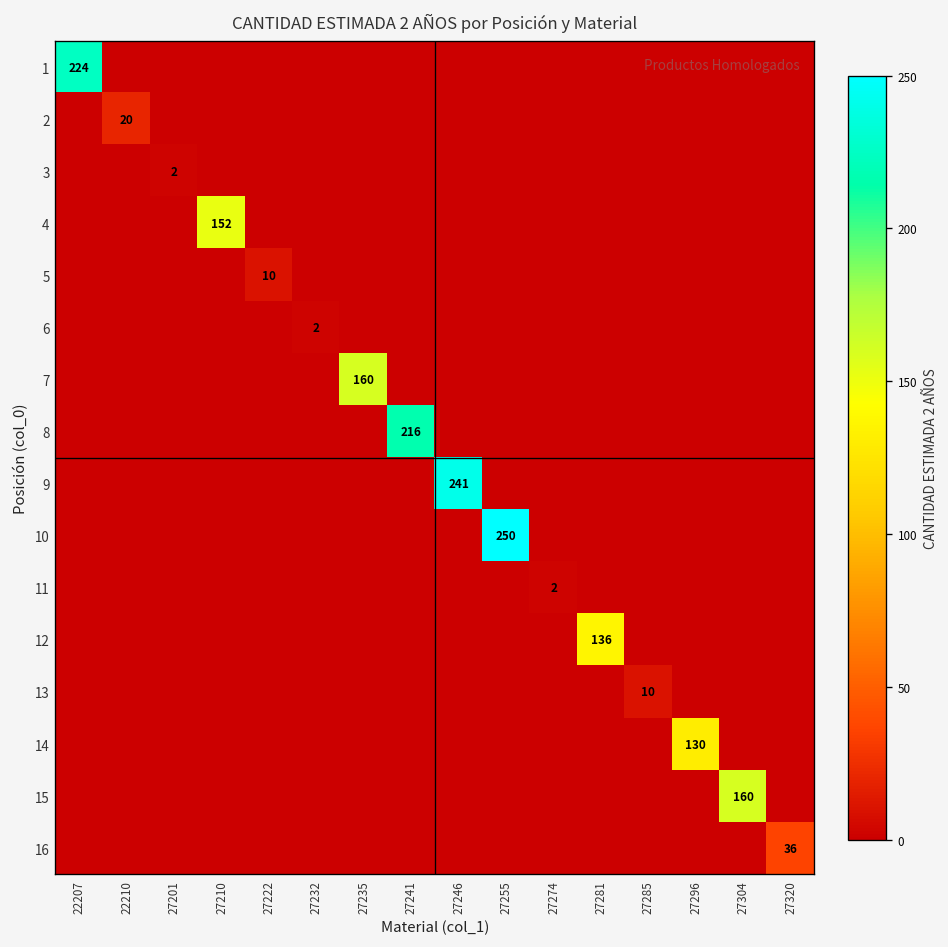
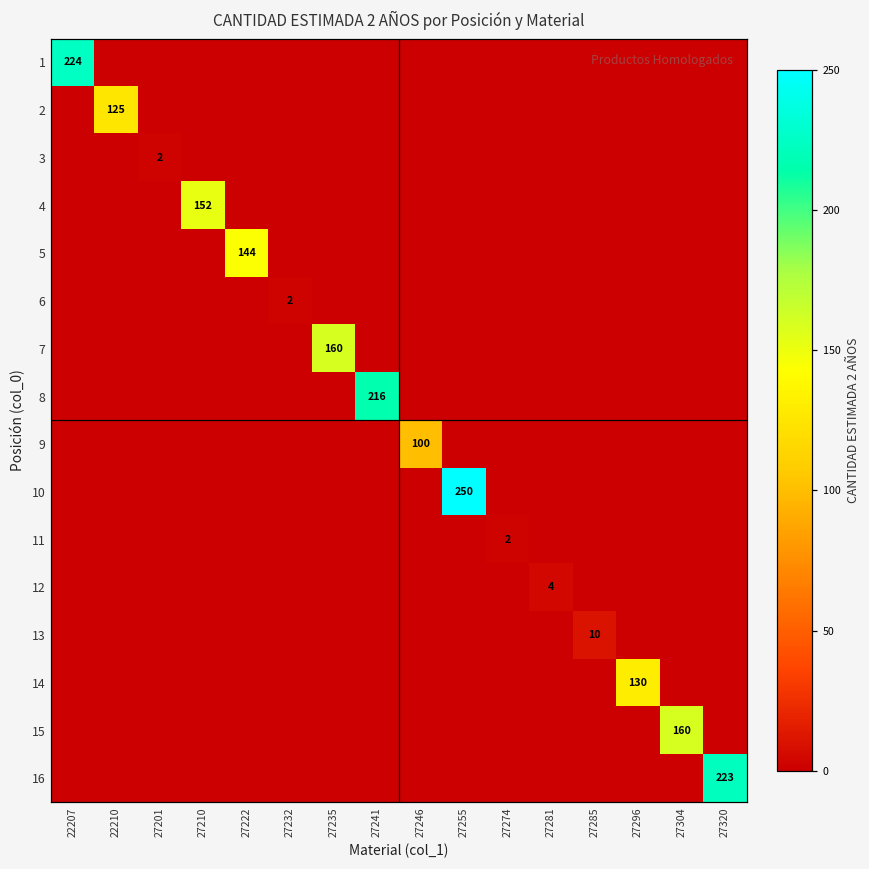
2, 22210: 20 -> 125
5, 27222: 10 -> 144
9, 27246: 241 -> 100
12, 27281: 136 -> 4
16, 27320: 36 -> 223
